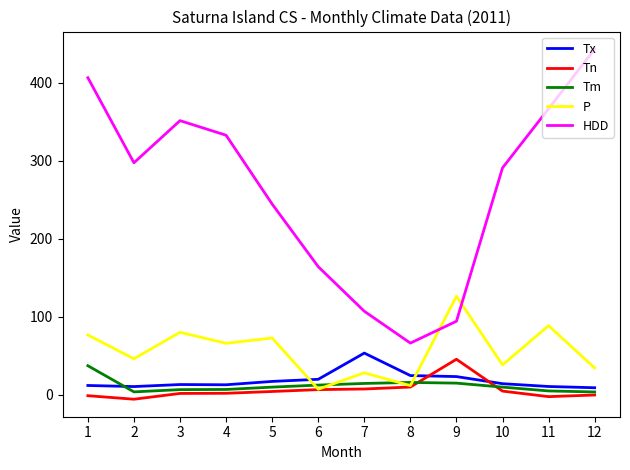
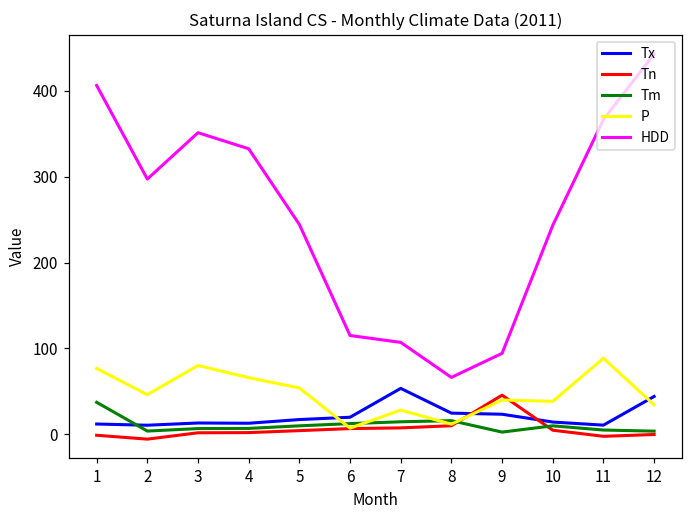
P, 5: 70 -> 50
HDD, 6: 160 -> 120
Tm, 9: 20 -> 0
P, 9: 130 -> 40
HDD, 10: 290 -> 240
Tx, 12: 10 -> 40
